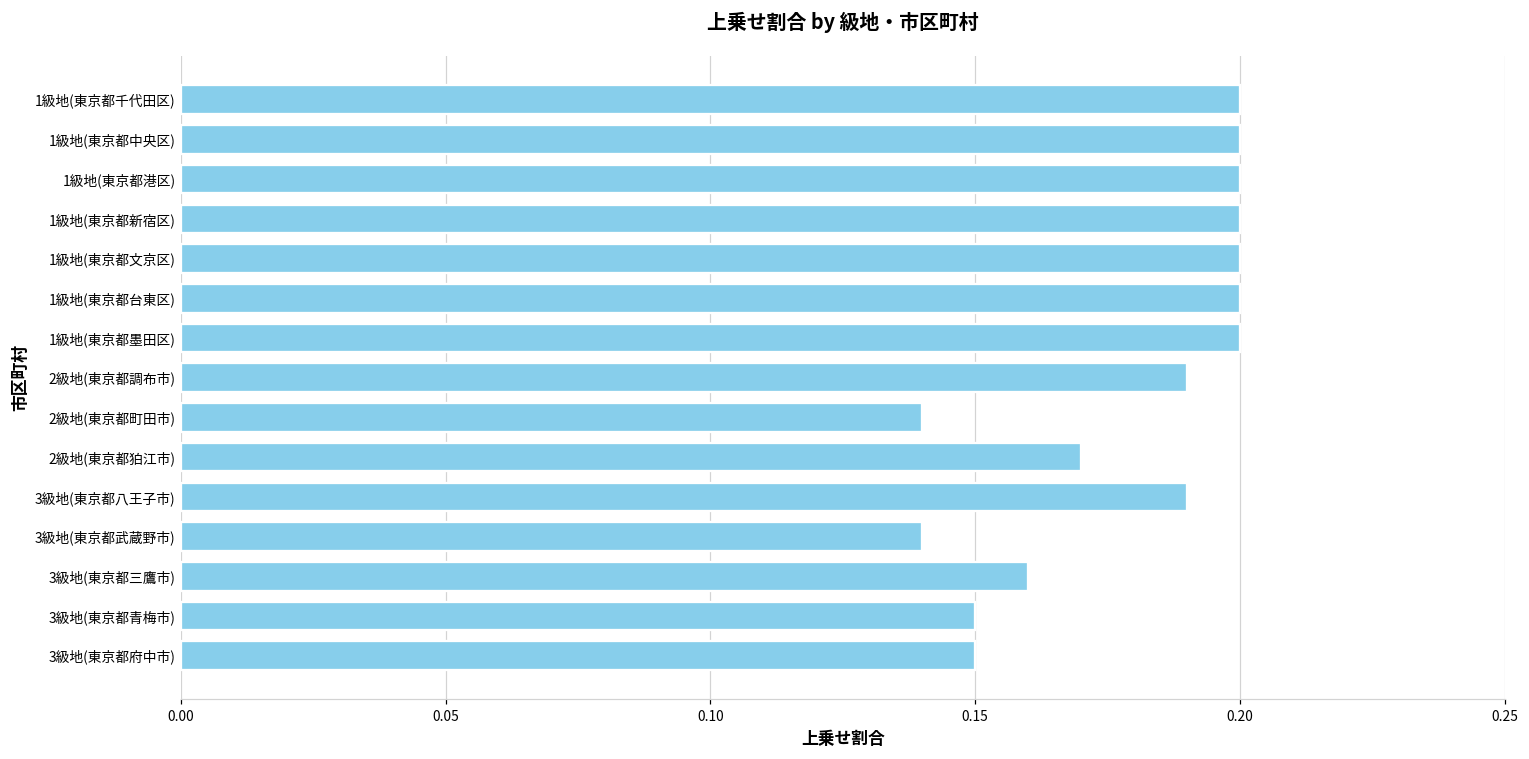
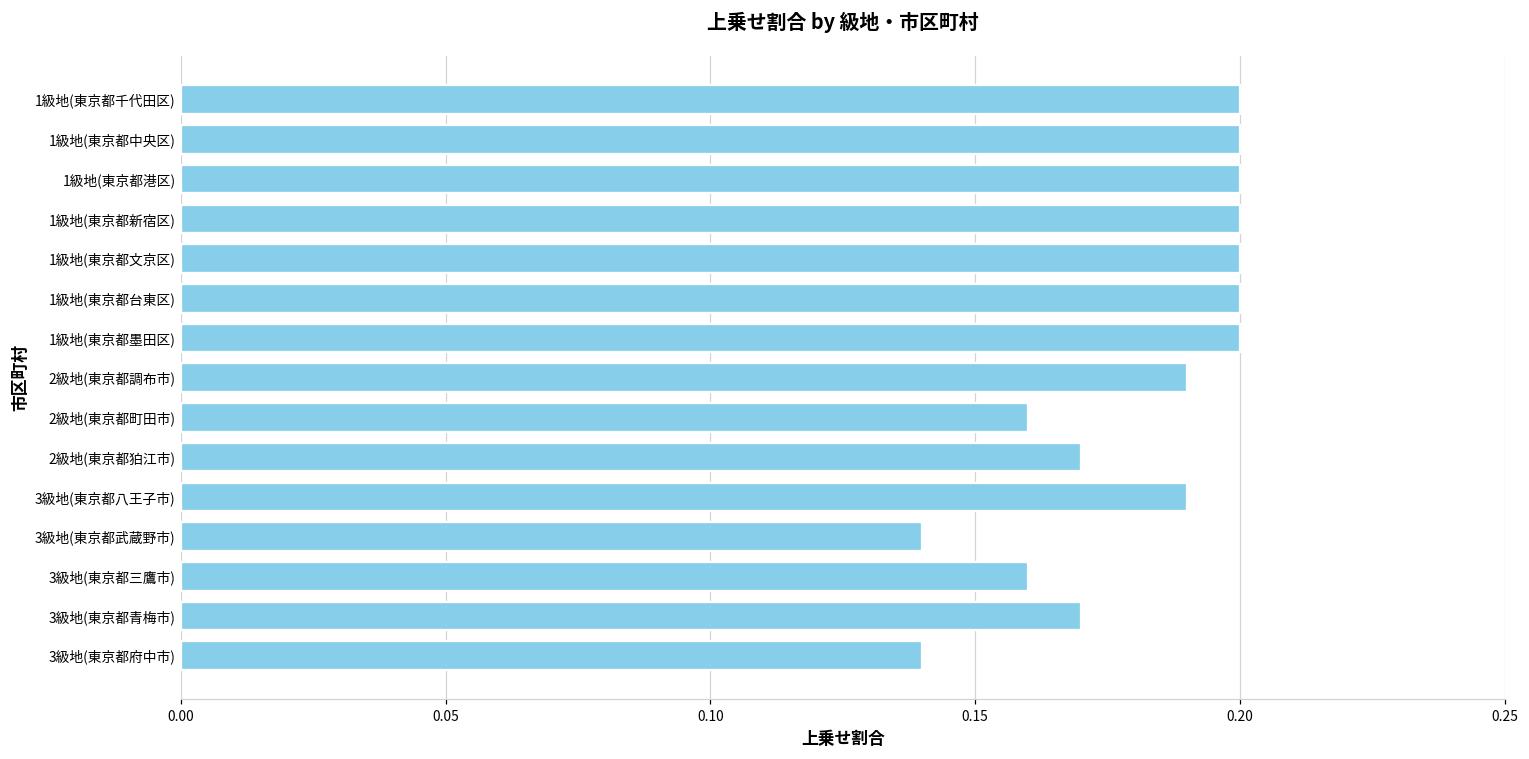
2級地(東京都町田市): 0.14 -> 0.16
3級地(東京都青梅市): 0.15 -> 0.17
3級地(東京都府中市): 0.15 -> 0.14
